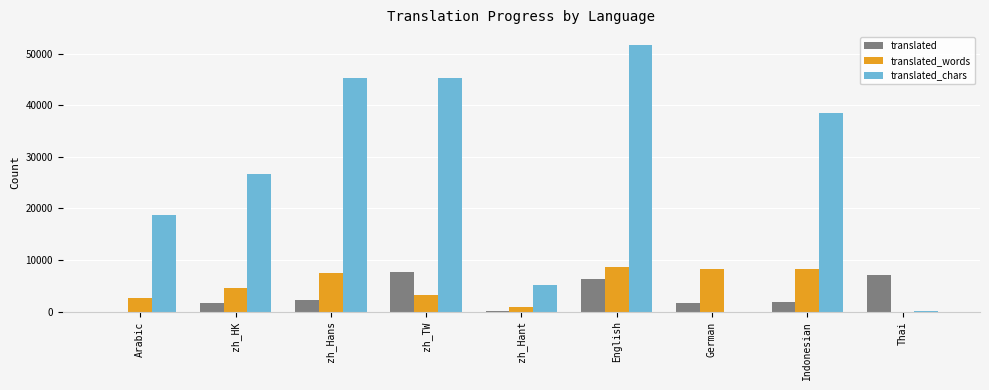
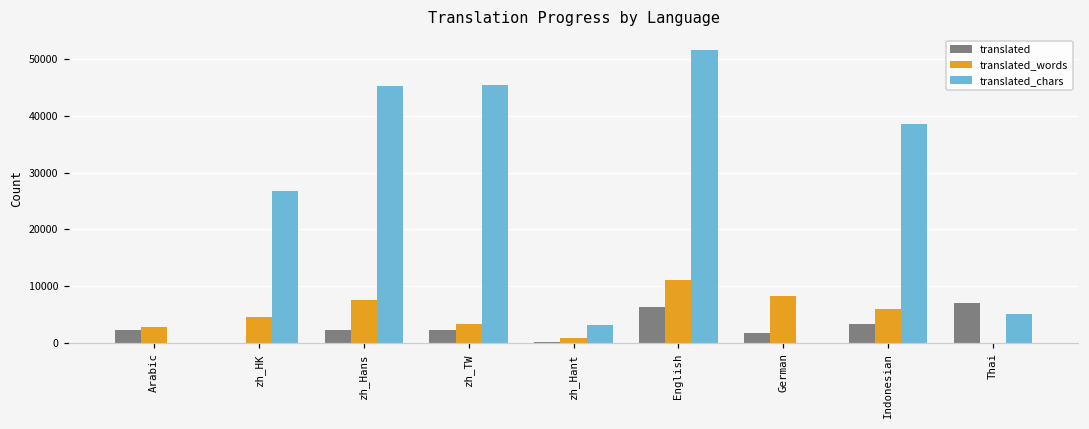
translated, Arabic: 0 -> 2000
translated_chars, Arabic: 19000 -> 0
translated, zh_HK: 2000 -> 0
translated, zh_TW: 8000 -> 2000
translated_chars, zh_Hant: 5000 -> 3000
translated_words, English: 9000 -> 11000
translated, Indonesian: 2000 -> 3000
translated_words, Indonesian: 8000 -> 6000
translated_chars, Thai: 0 -> 5000
